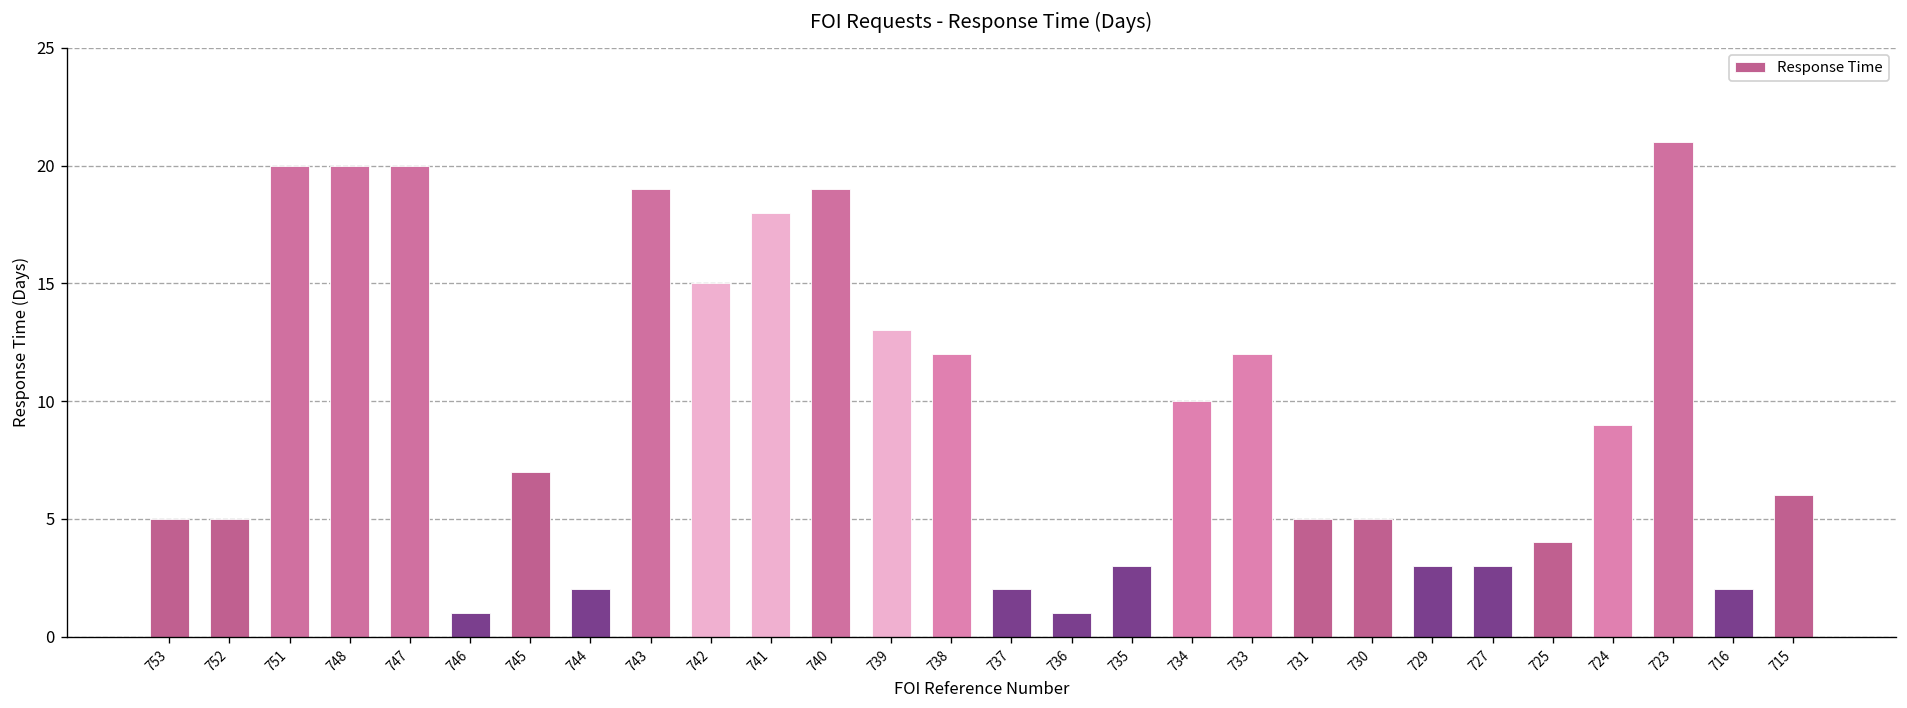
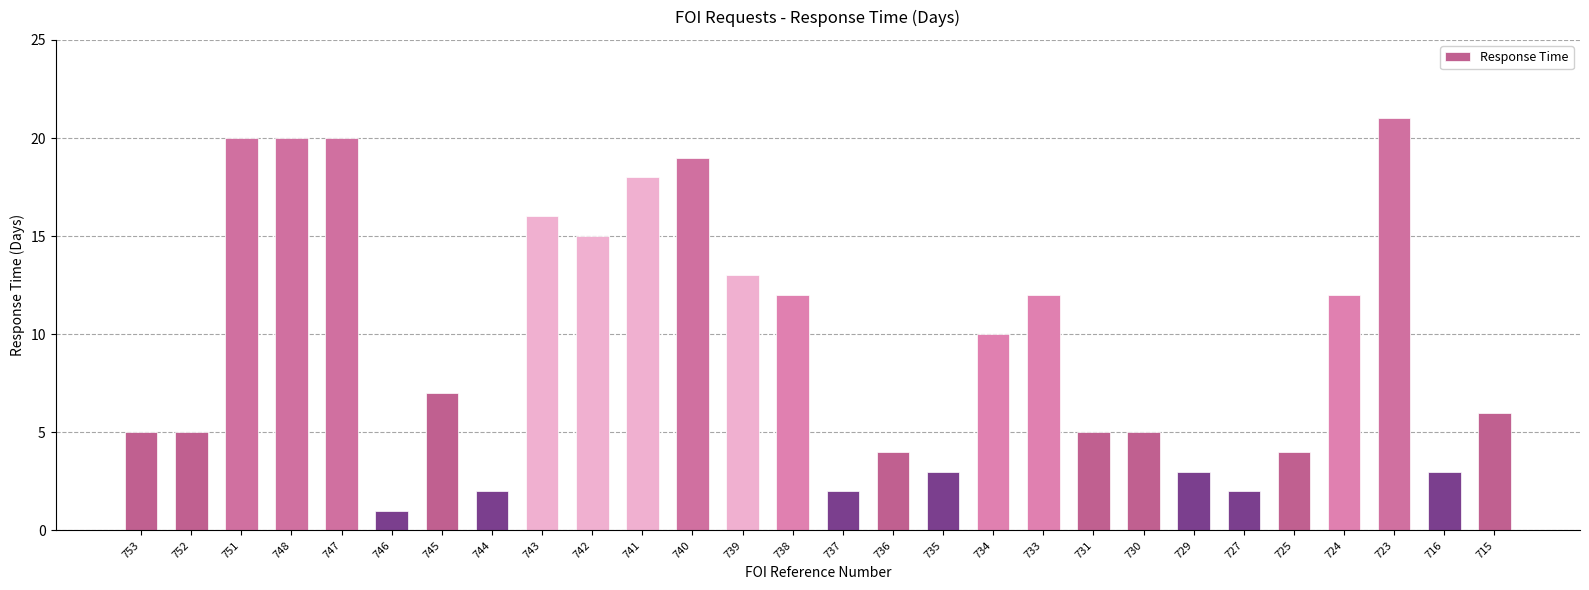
743: 19 -> 16
736: 1 -> 4
727: 3 -> 2
724: 9 -> 12
716: 2 -> 3
